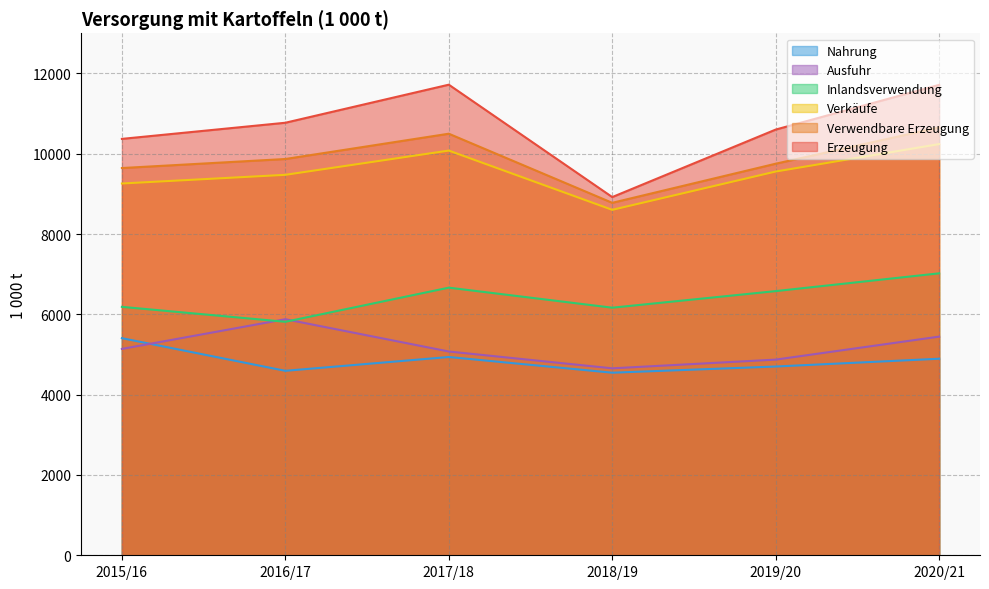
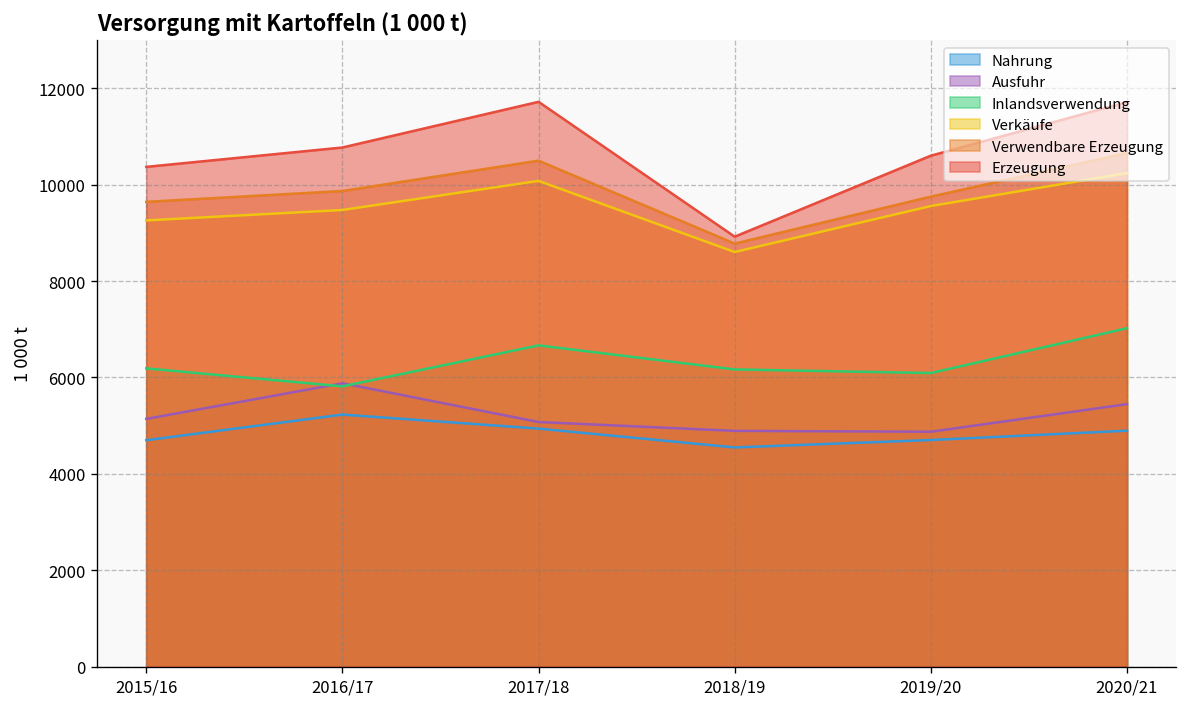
Nahrung, 2015/16: 5400 -> 4700
Nahrung, 2016/17: 4600 -> 5200
Ausfuhr, 2018/19: 4700 -> 4900
Inlandsverwendung, 2019/20: 6600 -> 6100
